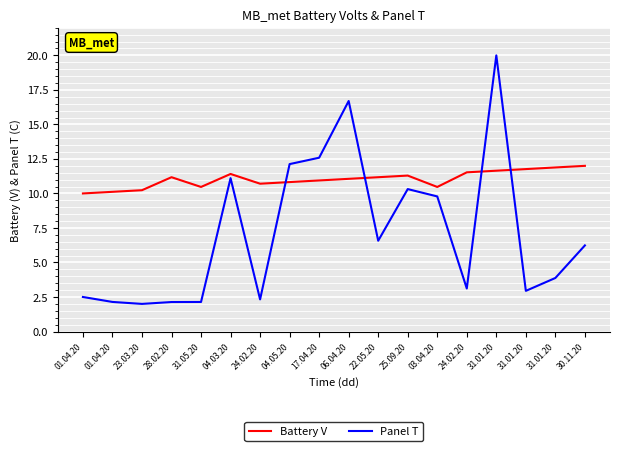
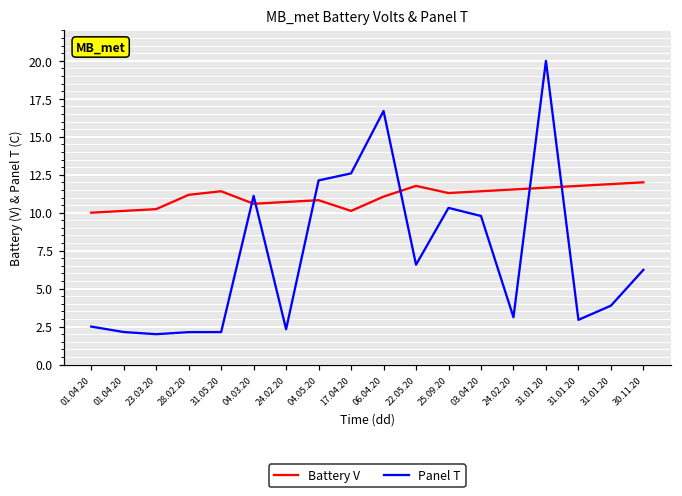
Battery V, 31.05.20: 10.5 -> 11.4
Battery V, 04.03.20: 11.4 -> 10.6
Battery V, 17.04.20: 10.9 -> 10.1
Battery V, 22.05.20: 11.2 -> 11.8
Battery V, 03.04.20: 10.5 -> 11.4
